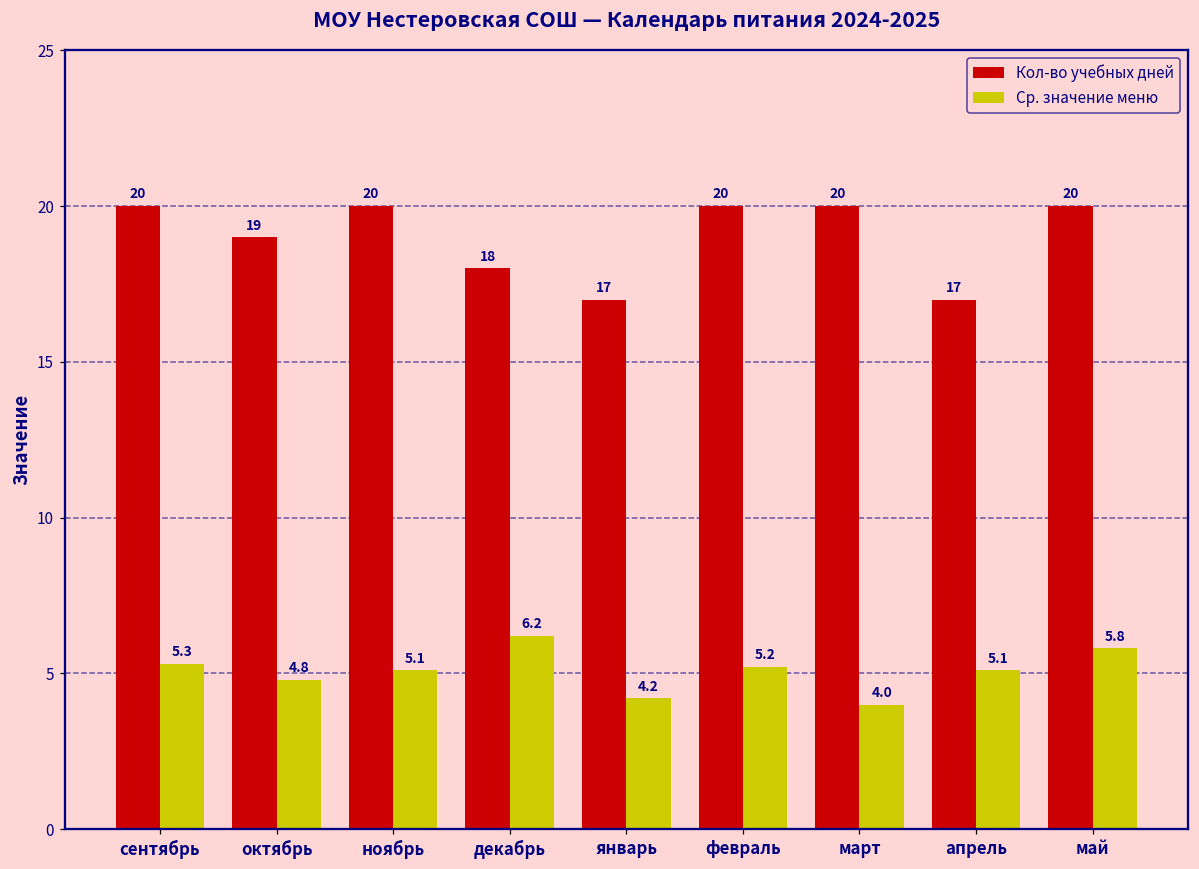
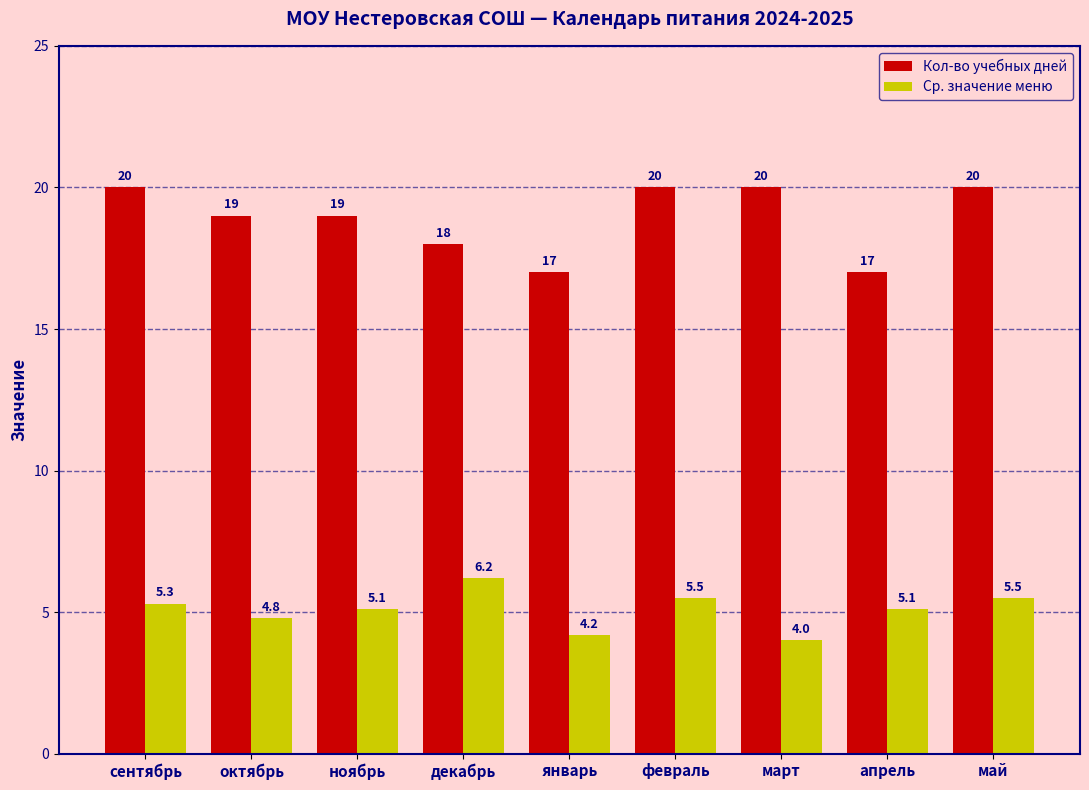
Кол-во учебных дней, ноябрь: 20 -> 19
Ср. значение меню, февраль: 5.2 -> 5.5
Ср. значение меню, май: 5.8 -> 5.5
